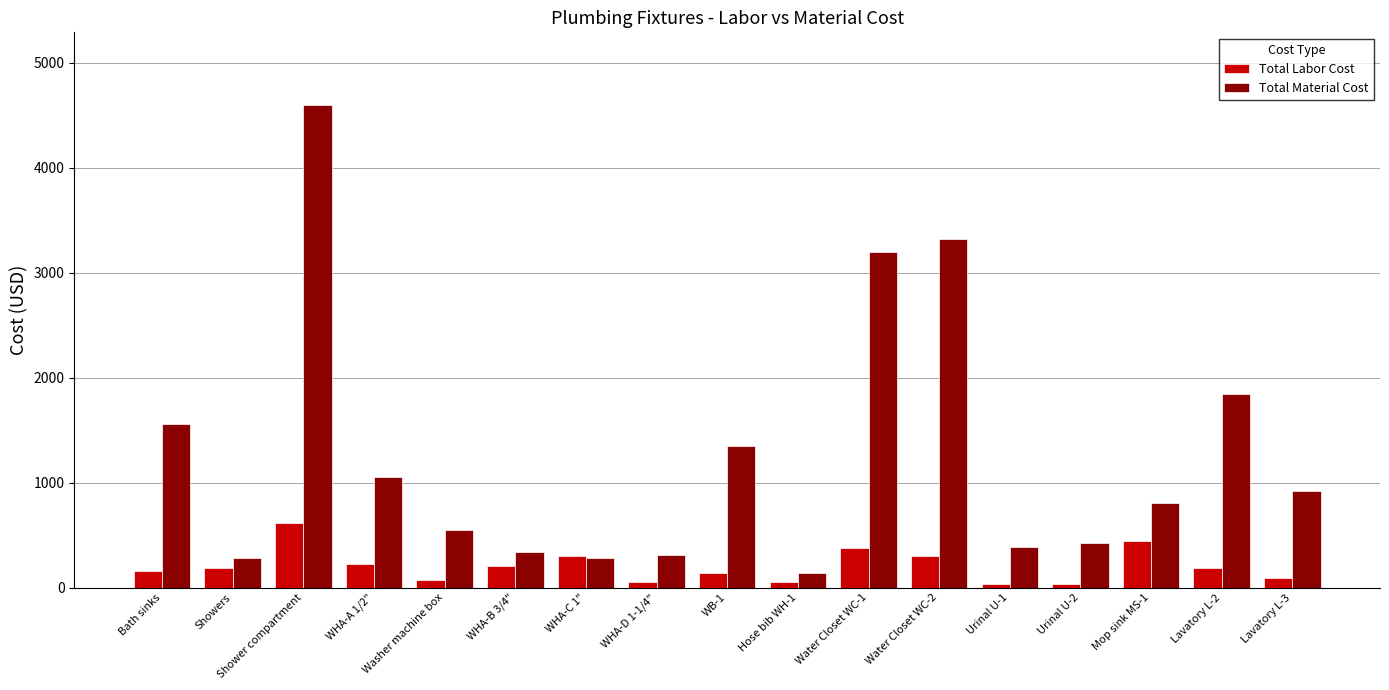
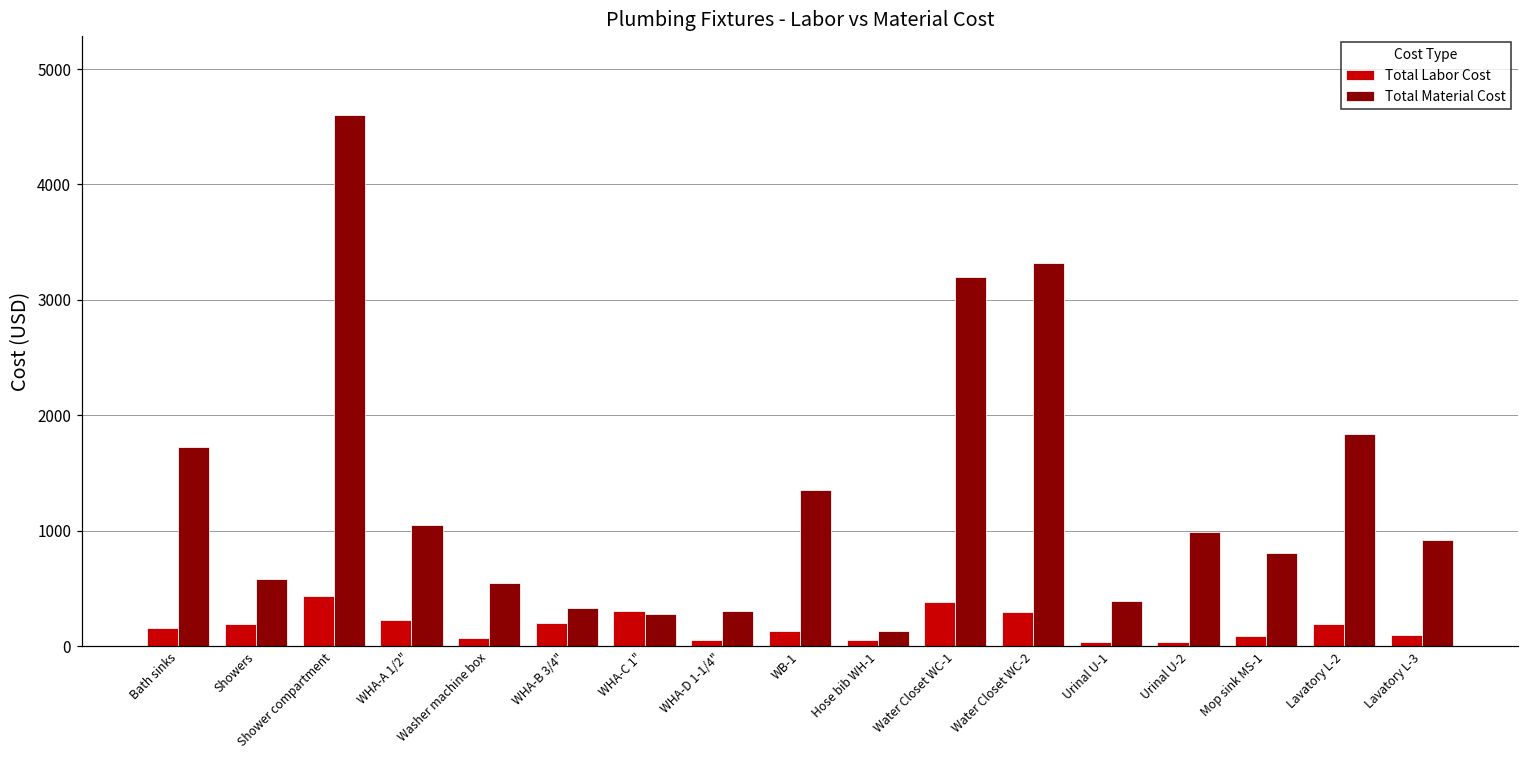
Total Material Cost, Bath sinks: 1560 -> 1720
Total Material Cost, Showers: 290 -> 580
Total Labor Cost, Shower compartment: 610 -> 440
Total Material Cost, Urinal U-2: 420 -> 990
Total Labor Cost, Mop sink MS-1: 450 -> 90
